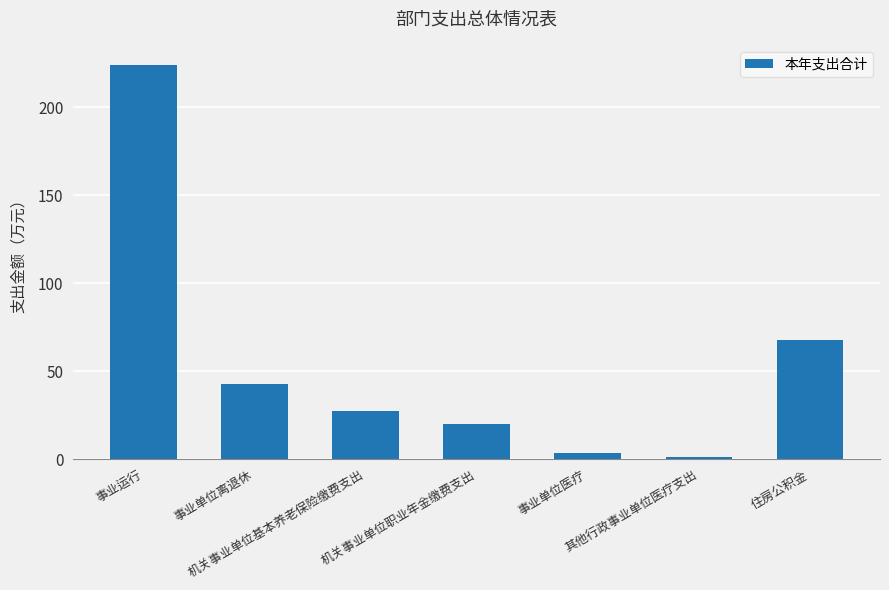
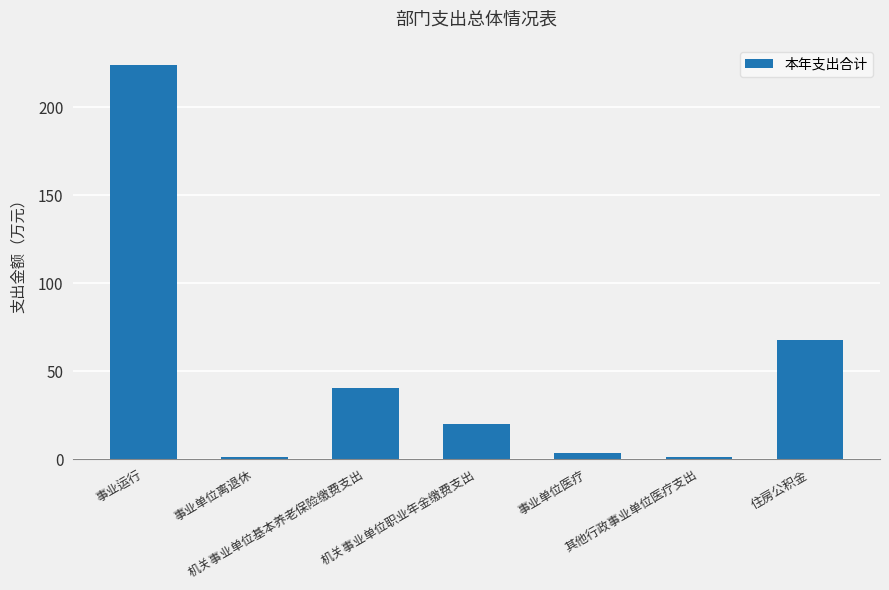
事业单位离退休: 43 -> 1
机关事业单位基本养老保险缴费支出: 27 -> 40
